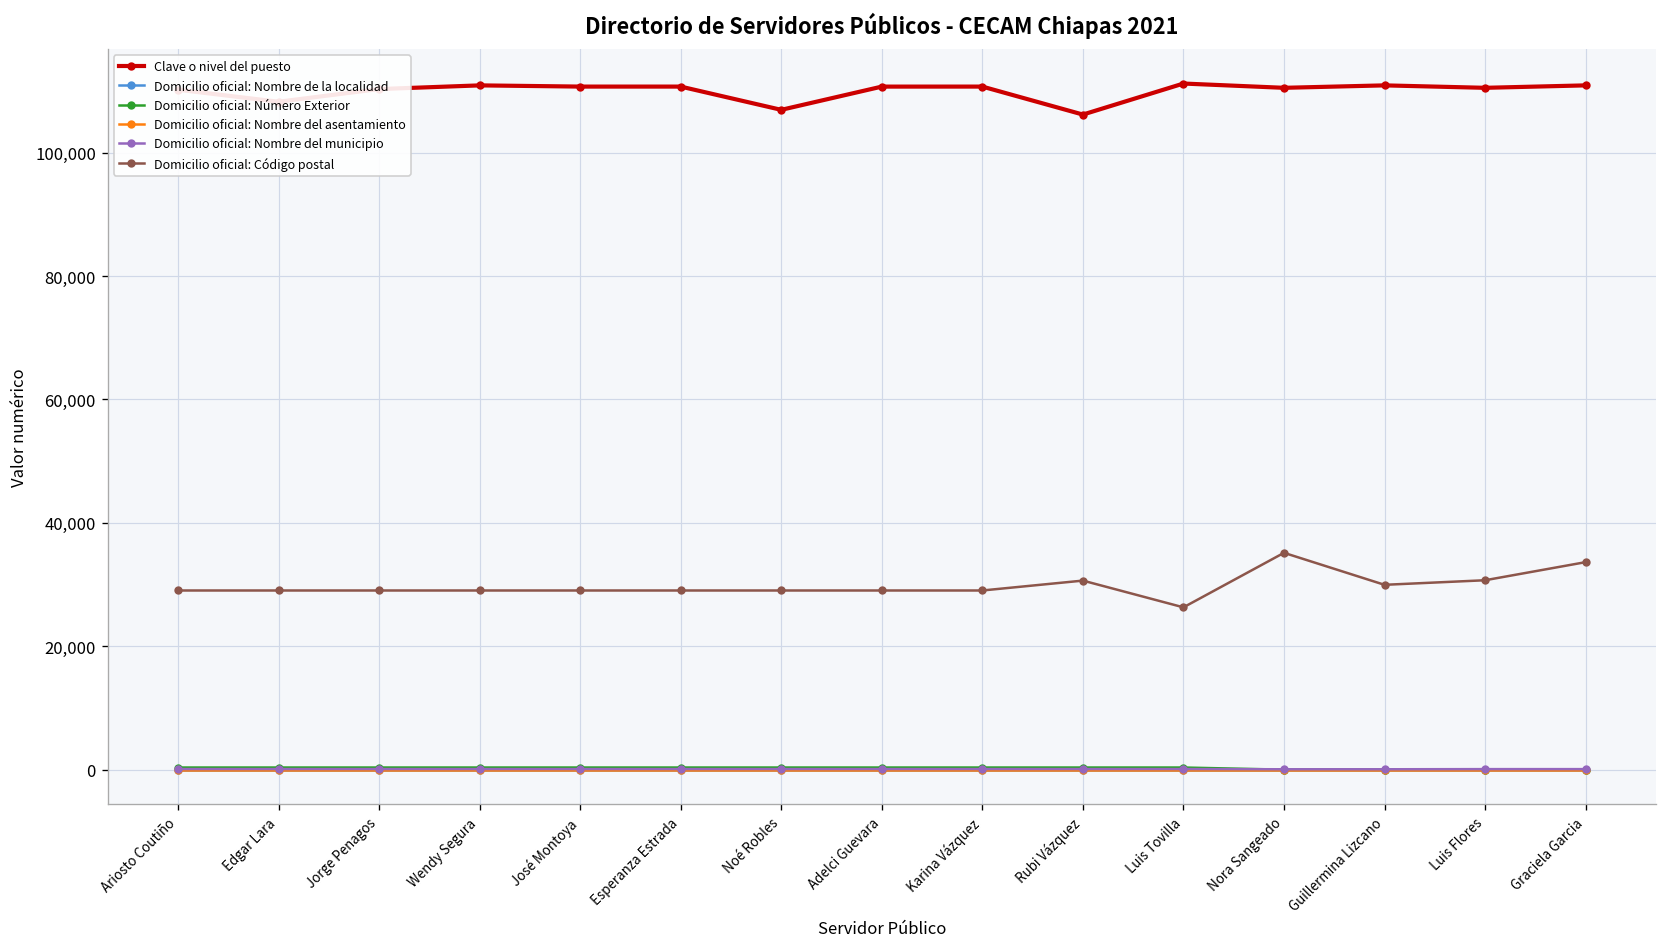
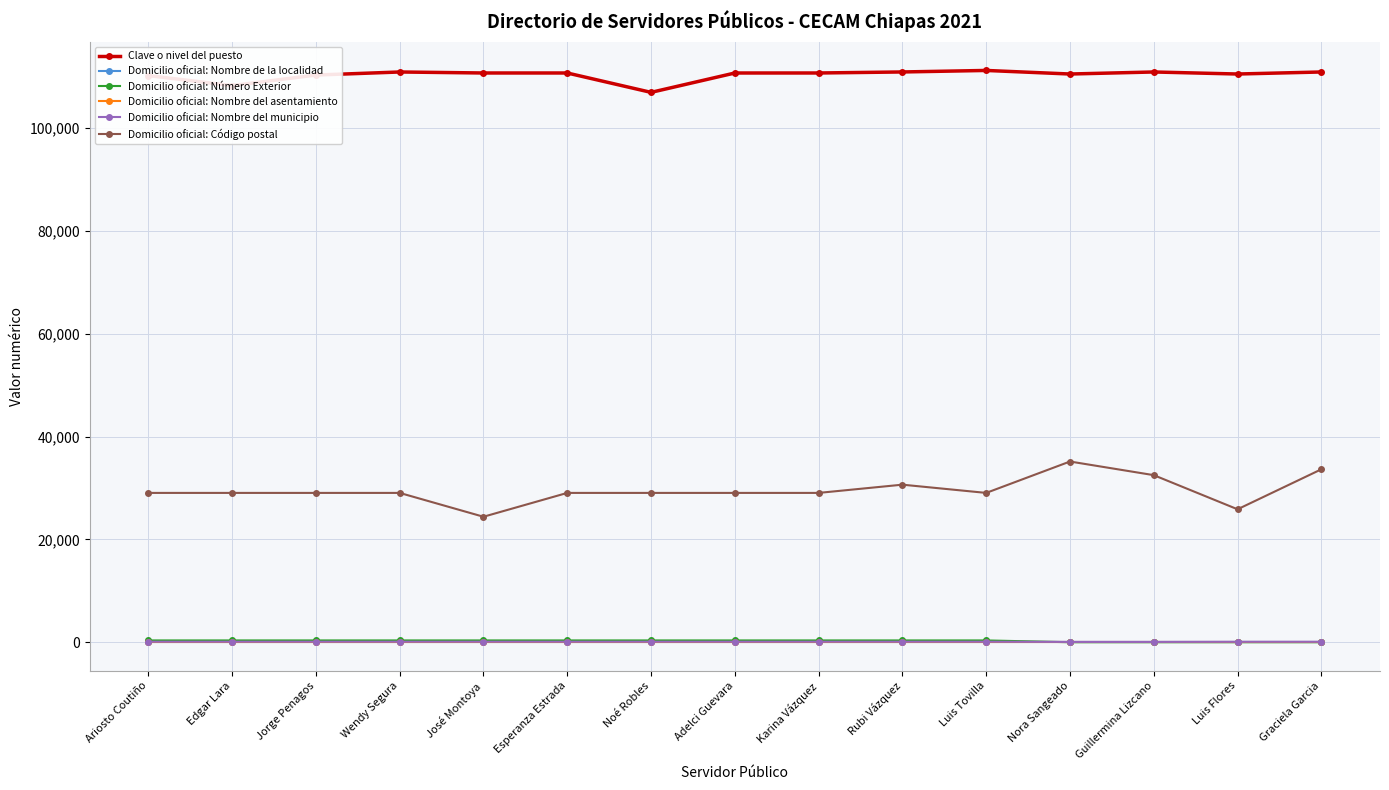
Domicilio oficial: Código postal, José Montoya: 29,000 -> 24,000
Clave o nivel del puesto, Rubi Vázquez: 106,000 -> 111,000
Domicilio oficial: Código postal, Luis Tovilla: 26,000 -> 29,000
Domicilio oficial: Código postal, Guillermina Lizcano: 30,000 -> 32,000
Domicilio oficial: Código postal, Luis Flores: 31,000 -> 26,000
